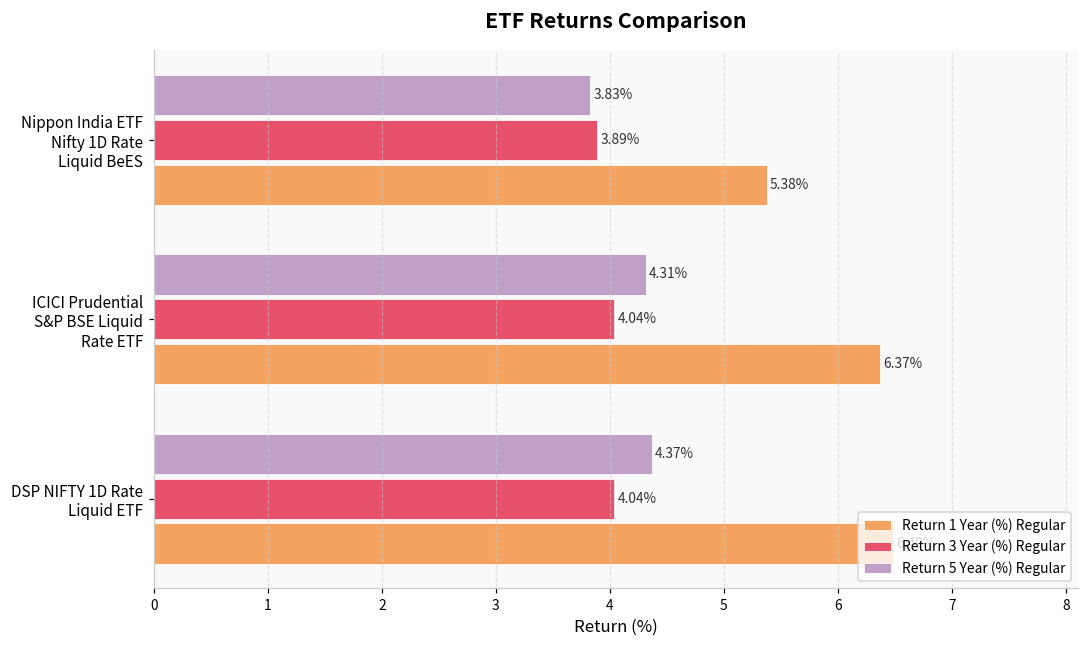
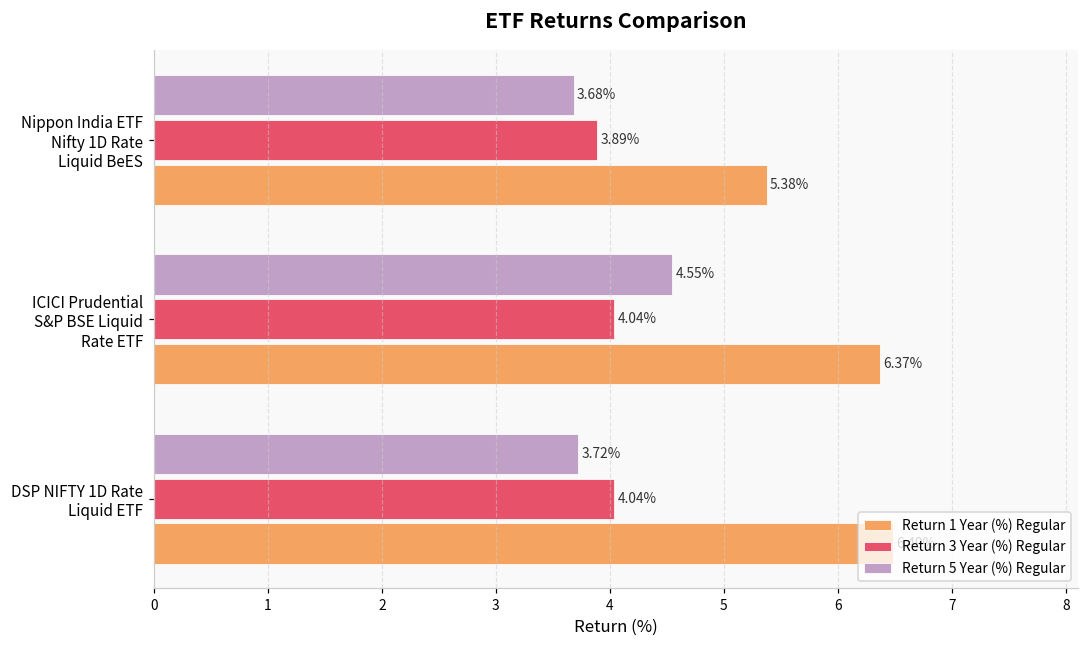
Return 5 Year (%) Regular, Nippon India ETF Nifty 1D Rate Liquid BeES: 3.83% -> 3.68%
Return 5 Year (%) Regular, ICICI Prudential S&P BSE Liquid Rate ETF: 4.31% -> 4.55%
Return 5 Year (%) Regular, DSP NIFTY 1D Rate Liquid ETF: 4.37% -> 3.72%
